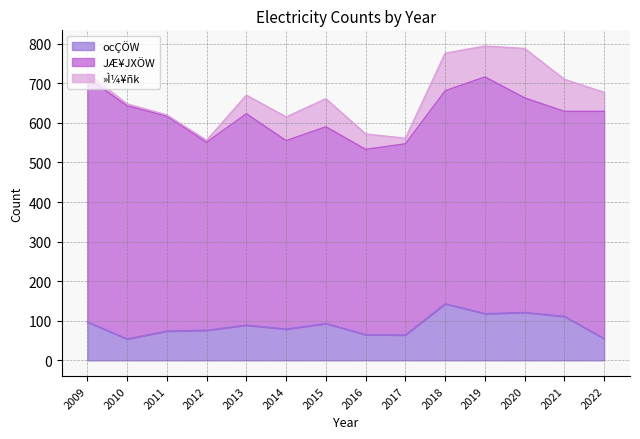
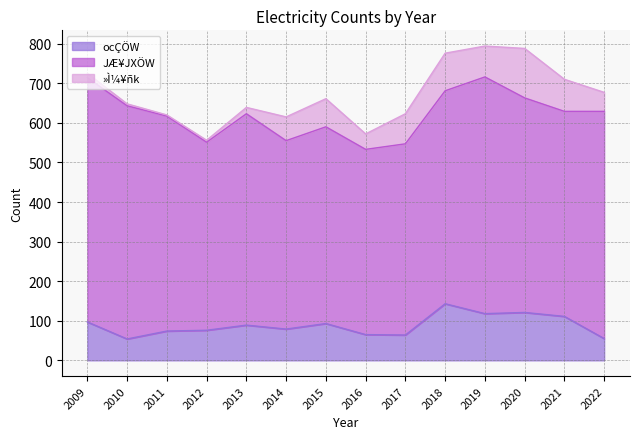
»Ì¼¥ñk, 2013: 50 -> 20
»Ì¼¥ñk, 2017: 10 -> 80
